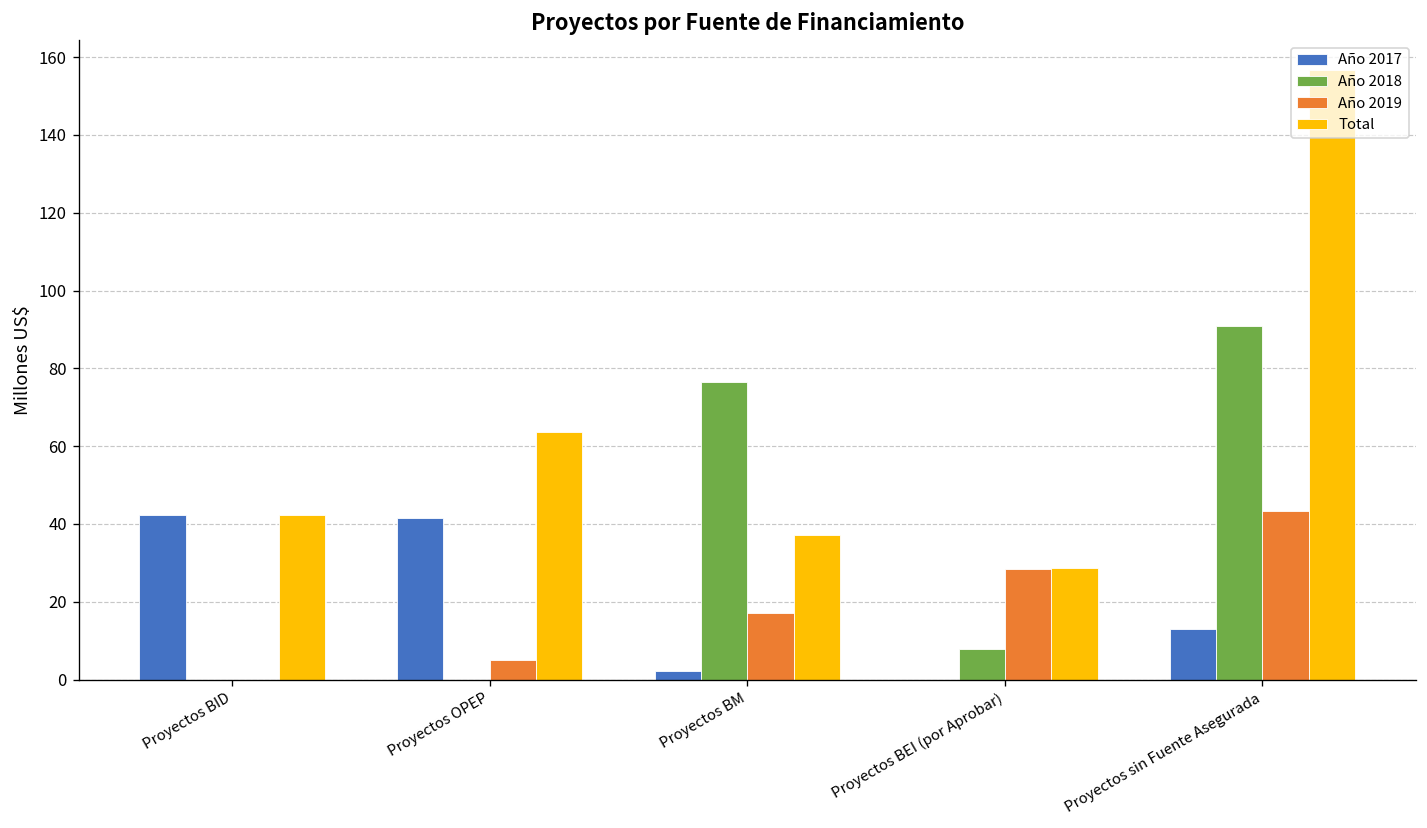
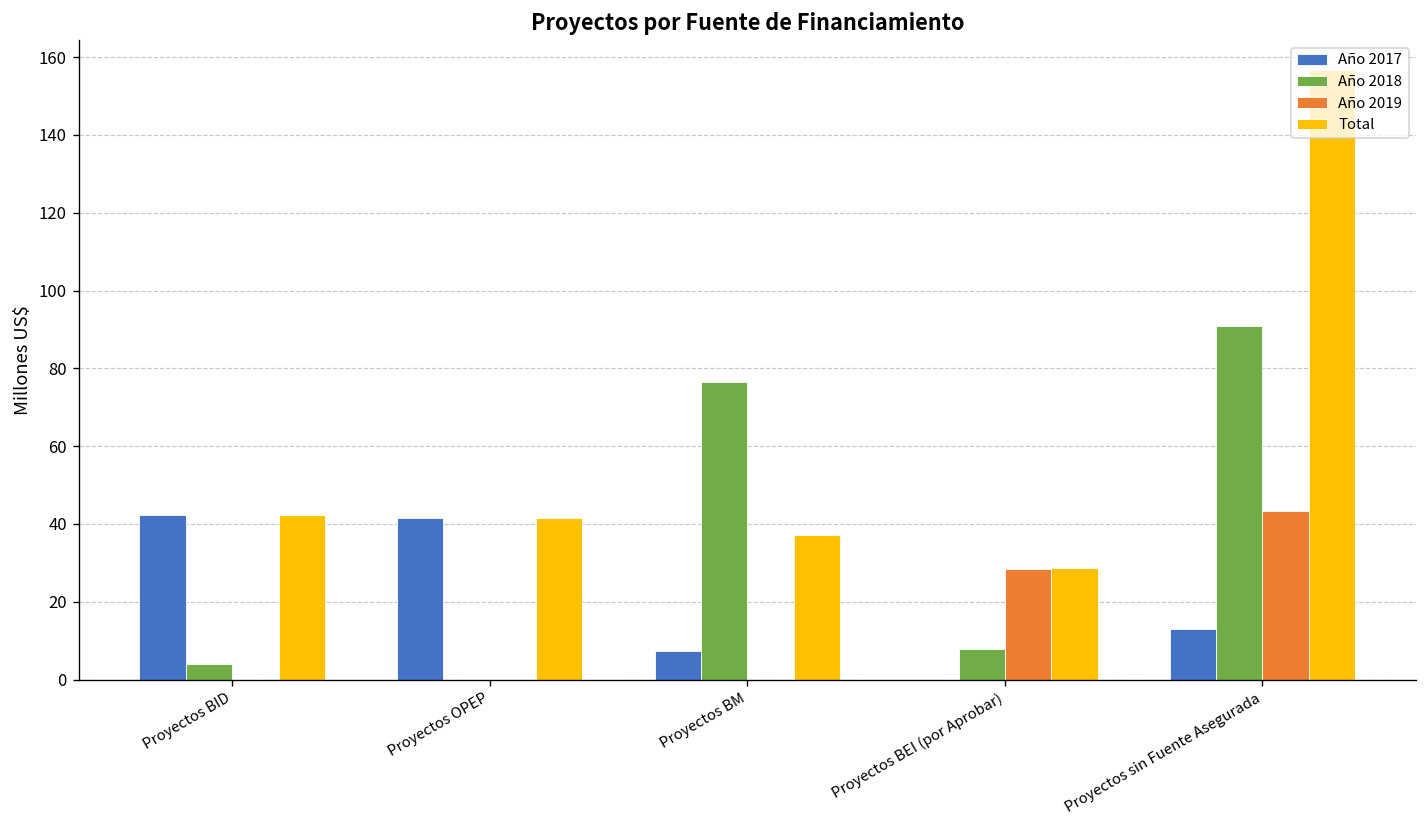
Año 2018, Proyectos BID: 0 -> 4
Año 2019, Proyectos OPEP: 5 -> 0
Total, Proyectos OPEP: 64 -> 42
Año 2017, Proyectos BM: 2 -> 7
Año 2019, Proyectos BM: 17 -> 0
